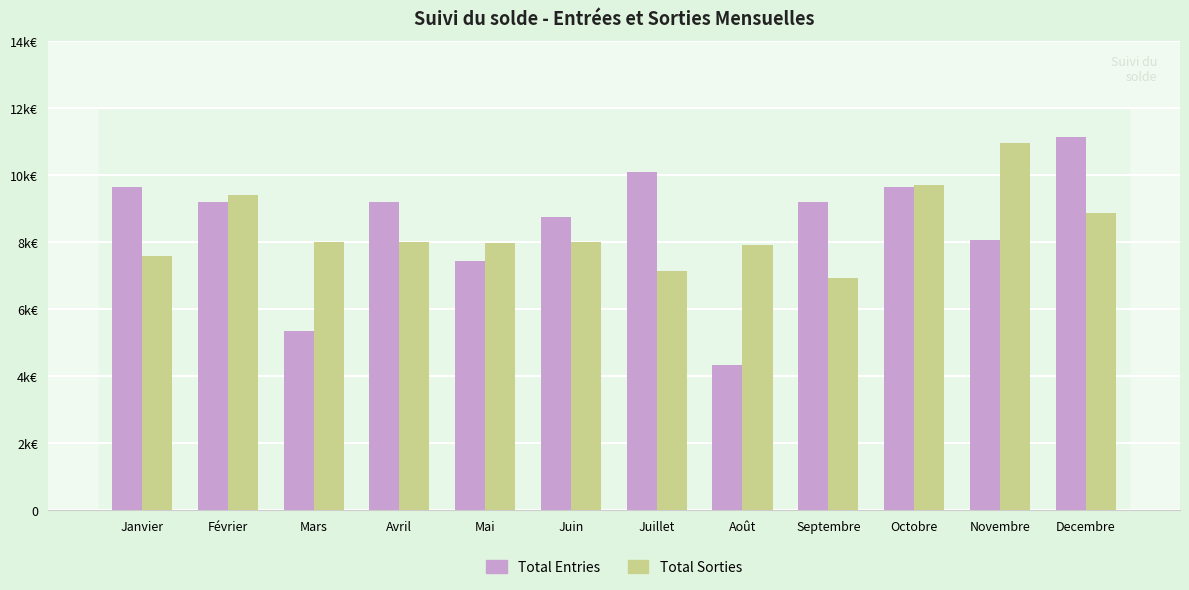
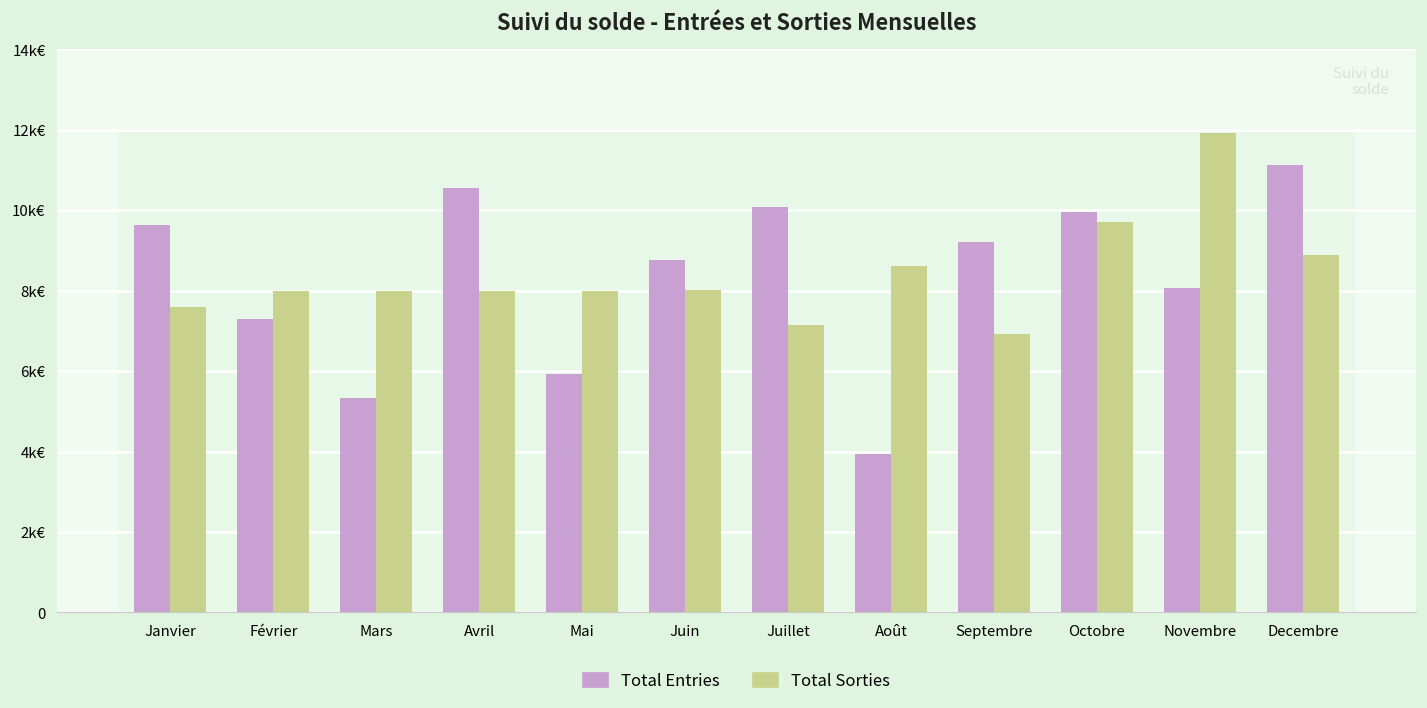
Total Entries, Février: 9.2k€ -> 7.3k€
Total Sorties, Février: 9.4k€ -> 8.0k€
Total Entries, Avril: 9.2k€ -> 10.6k€
Total Entries, Mai: 7.4k€ -> 5.9k€
Total Entries, Août: 4.3k€ -> 4.0k€
Total Sorties, Août: 7.9k€ -> 8.6k€
Total Entries, Octobre: 9.6k€ -> 10.0k€
Total Sorties, Novembre: 11.0k€ -> 11.9k€
